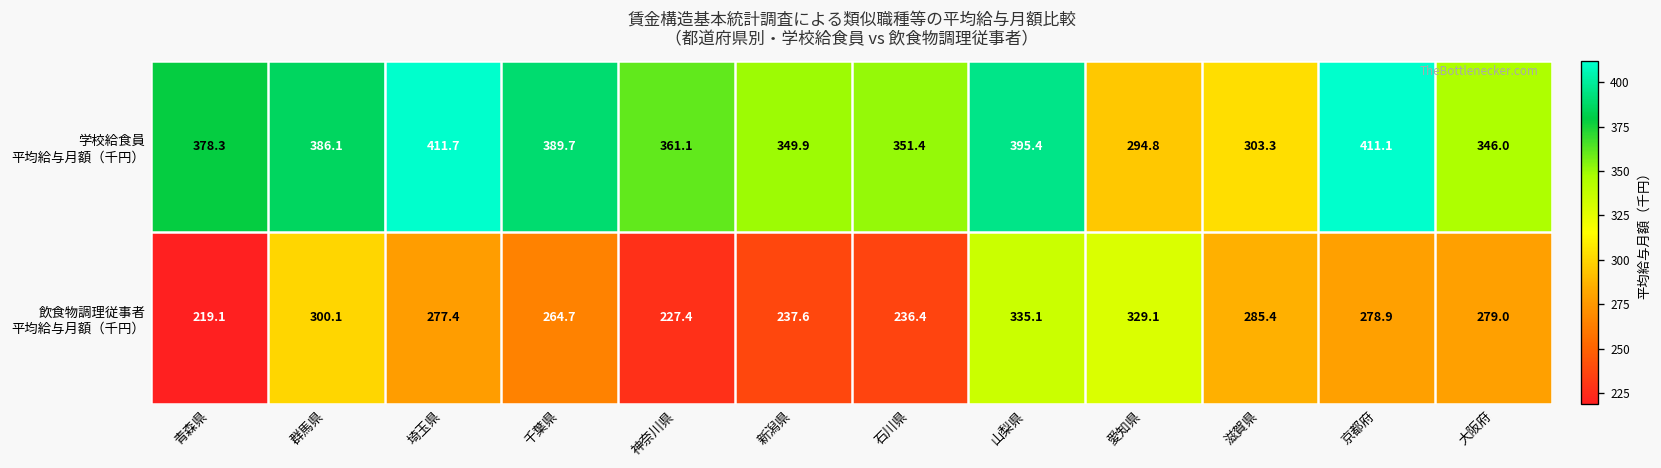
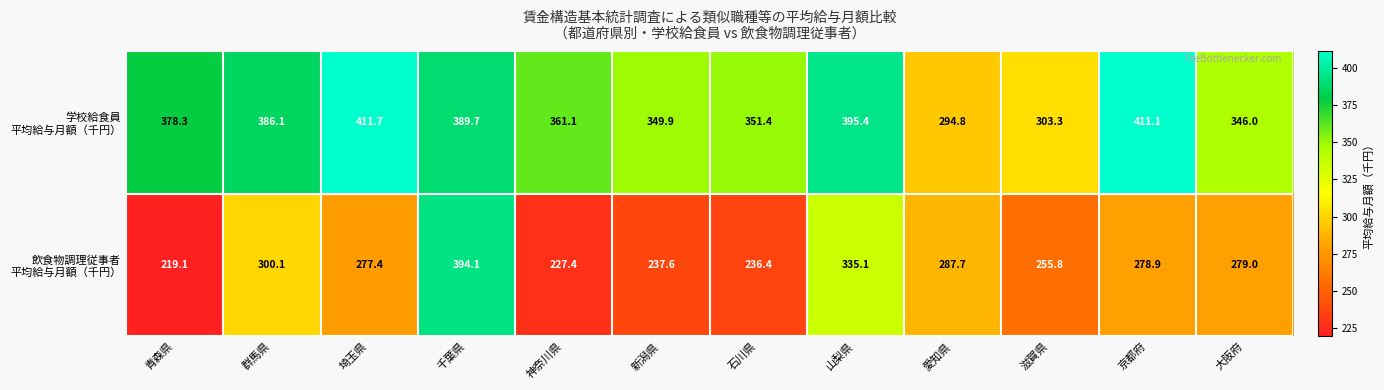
飲食物調理従事者 平均給与月額（千円）, 千葉県: 264.7 -> 394.1
飲食物調理従事者 平均給与月額（千円）, 愛知県: 329.1 -> 287.7
飲食物調理従事者 平均給与月額（千円）, 滋賀県: 285.4 -> 255.8
